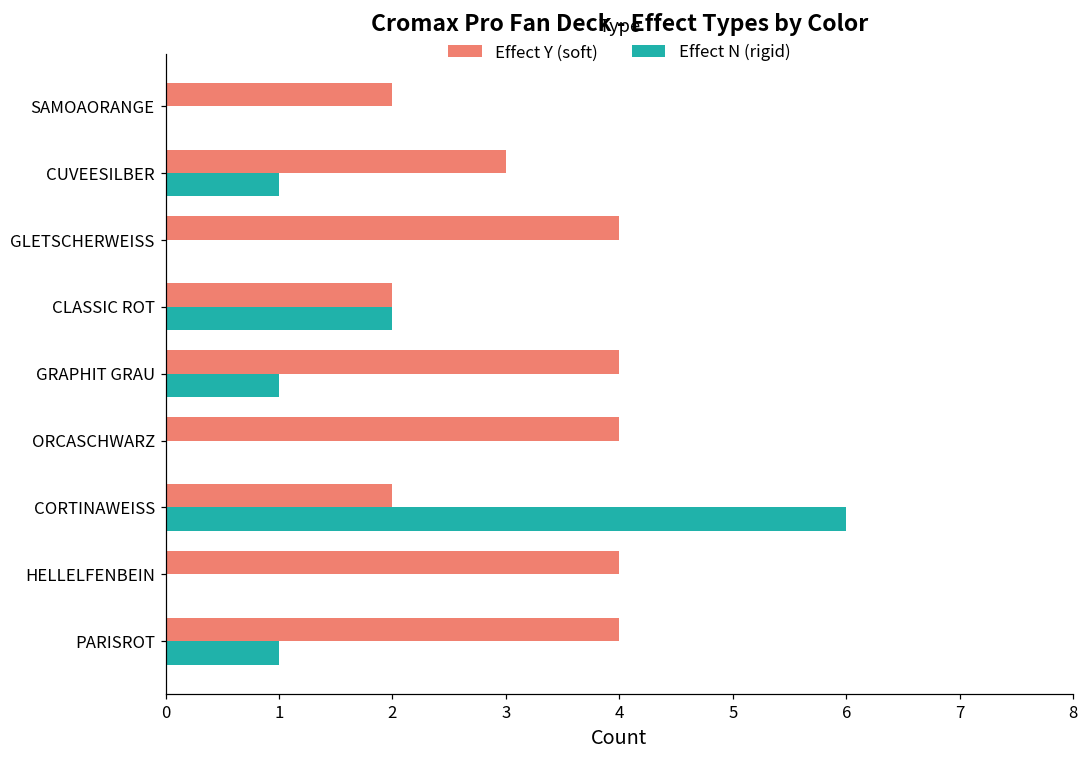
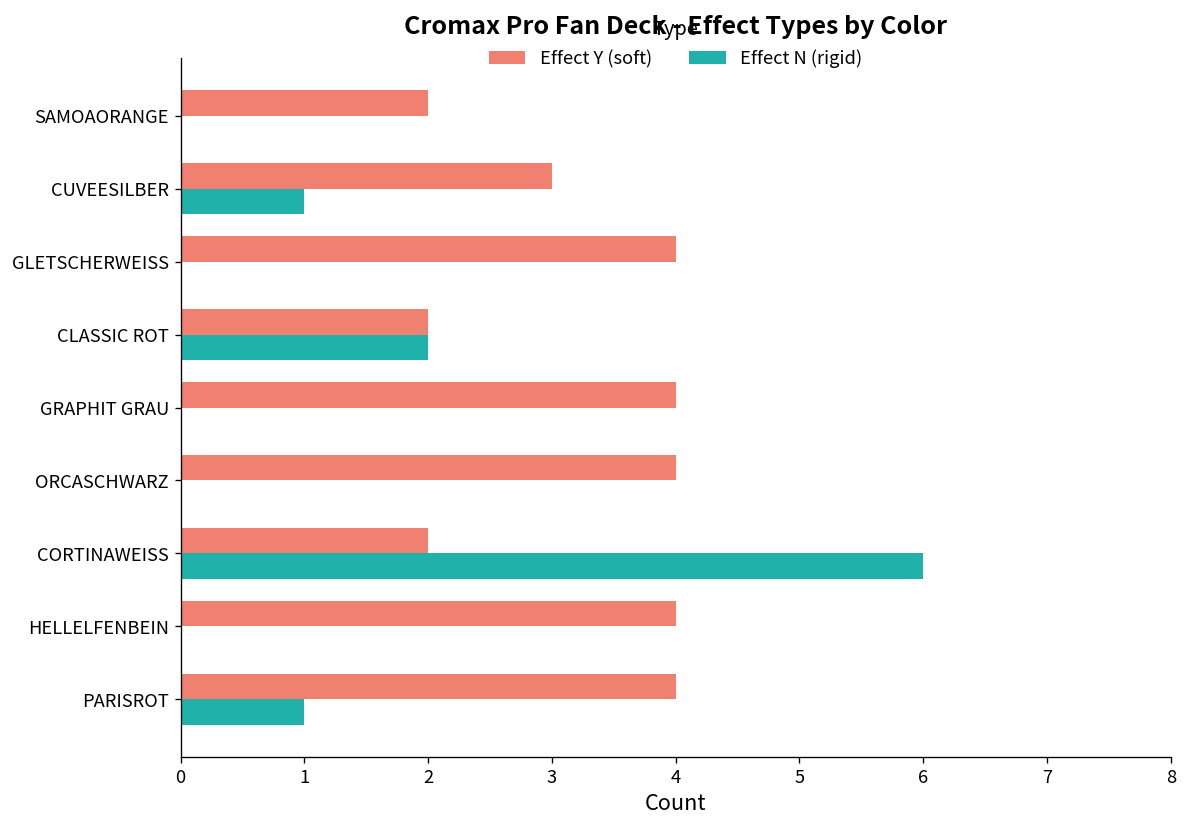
Effect N (rigid), GRAPHIT GRAU: 1 -> 0
